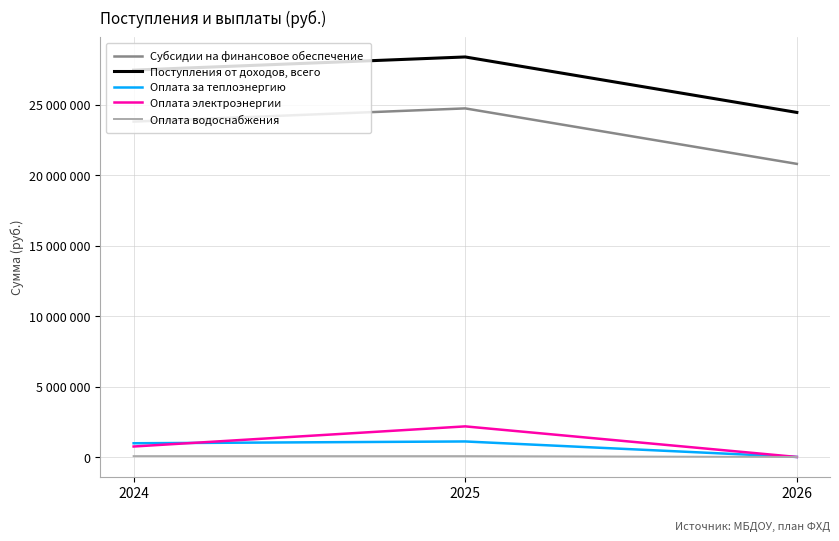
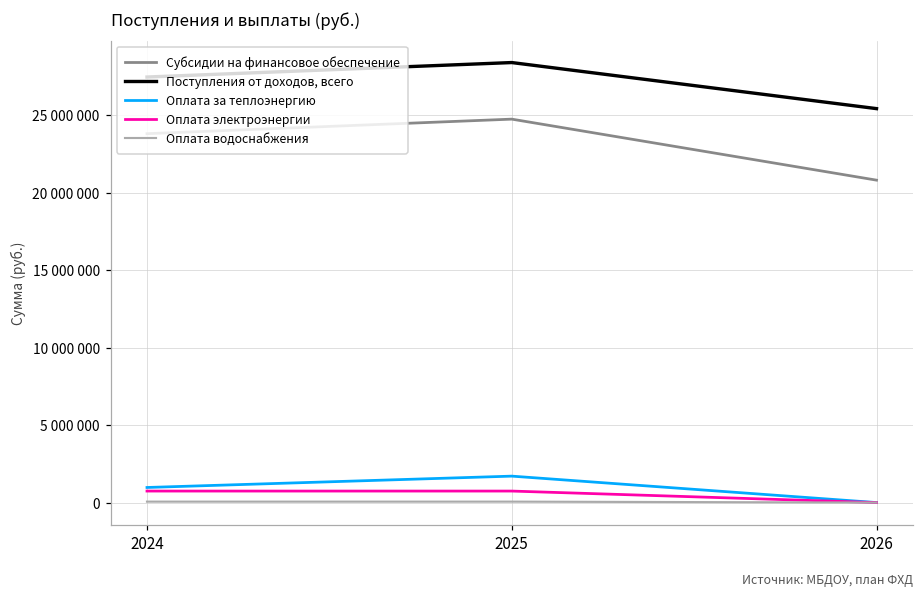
Оплата за теплоэнергию, 2025: 1100000 -> 1700000
Оплата электроэнергии, 2025: 2200000 -> 700000
Поступления от доходов, всего, 2026: 24400000 -> 25400000
